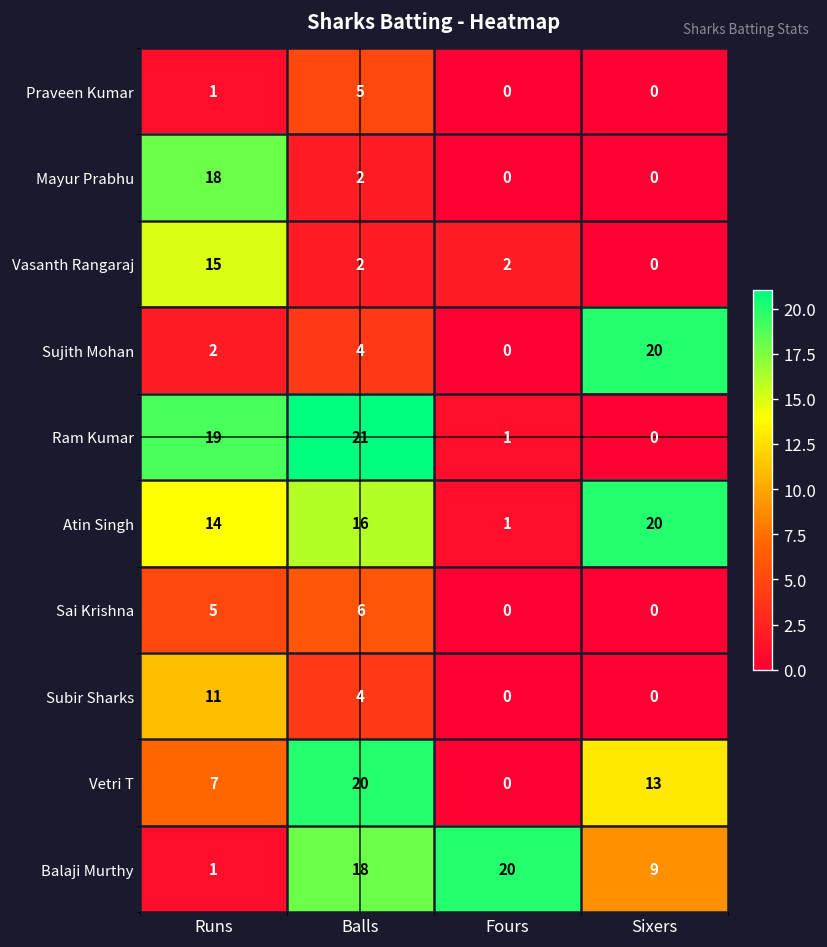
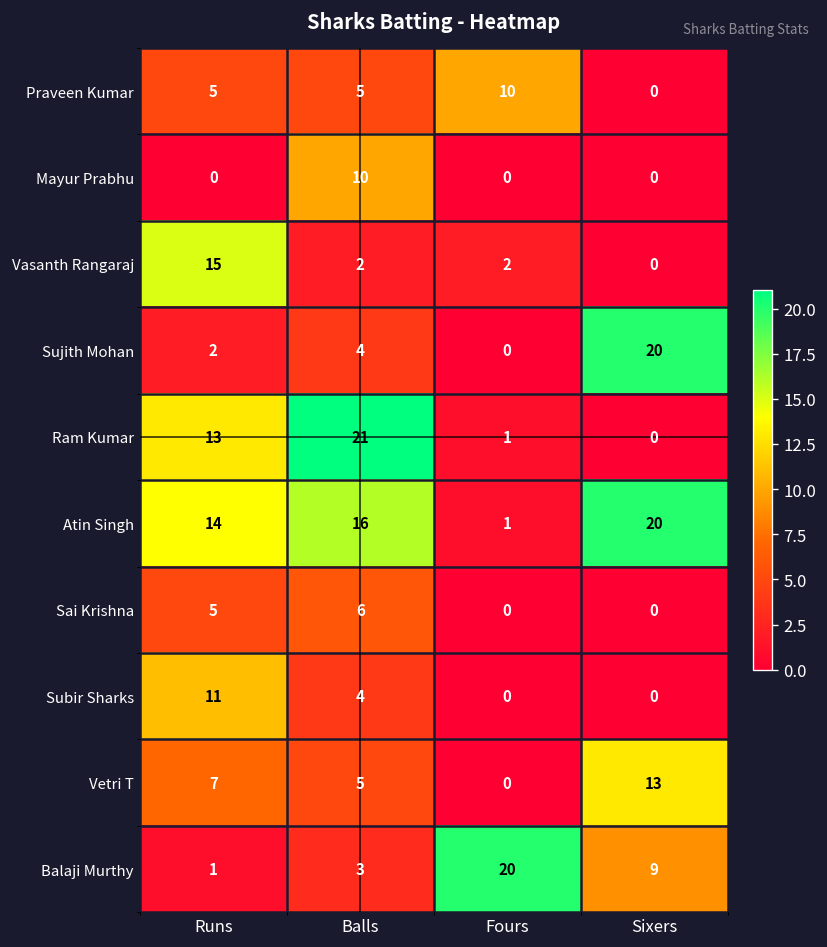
Praveen Kumar, Runs: 1 -> 5
Praveen Kumar, Fours: 0 -> 10
Mayur Prabhu, Runs: 18 -> 0
Mayur Prabhu, Balls: 2 -> 10
Ram Kumar, Runs: 19 -> 13
Vetri T, Balls: 20 -> 5
Balaji Murthy, Balls: 18 -> 3
